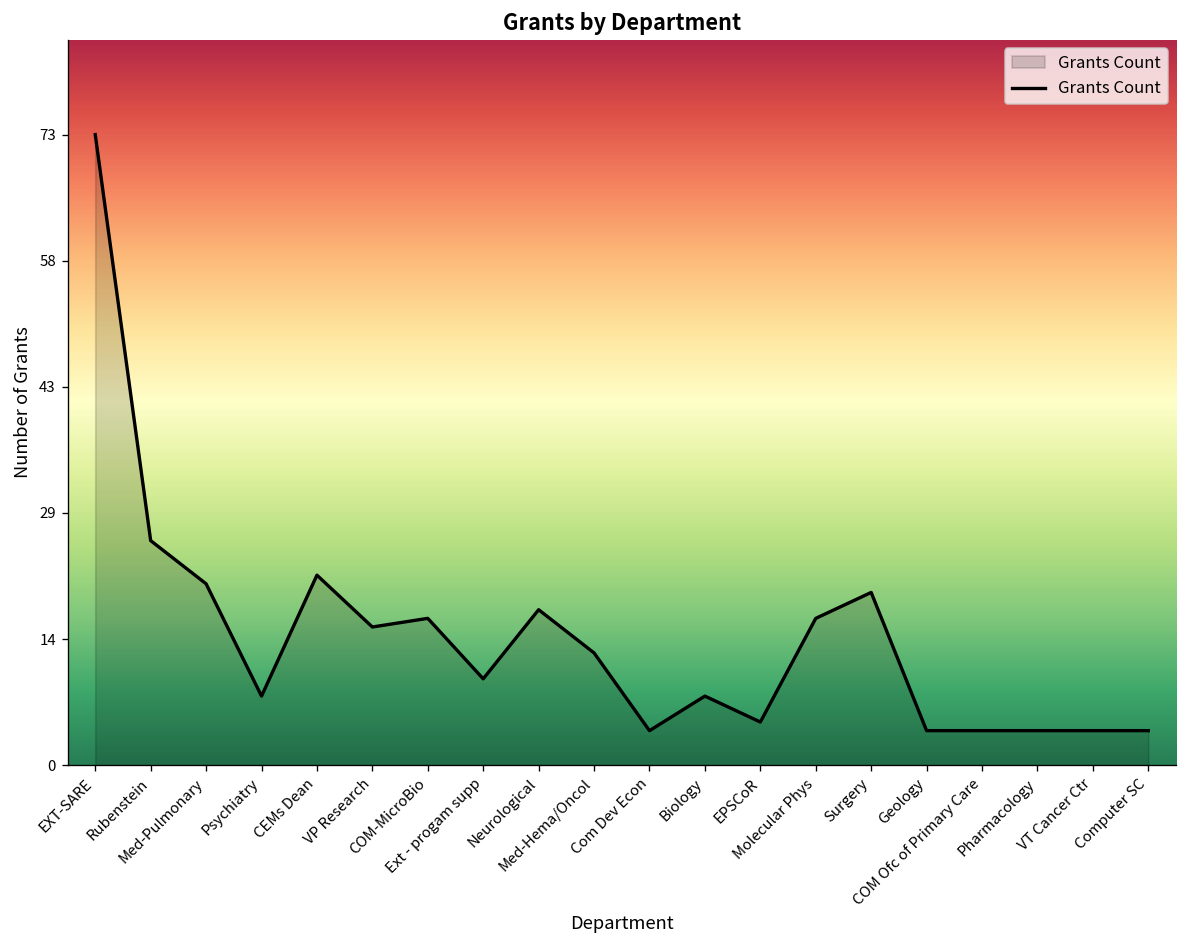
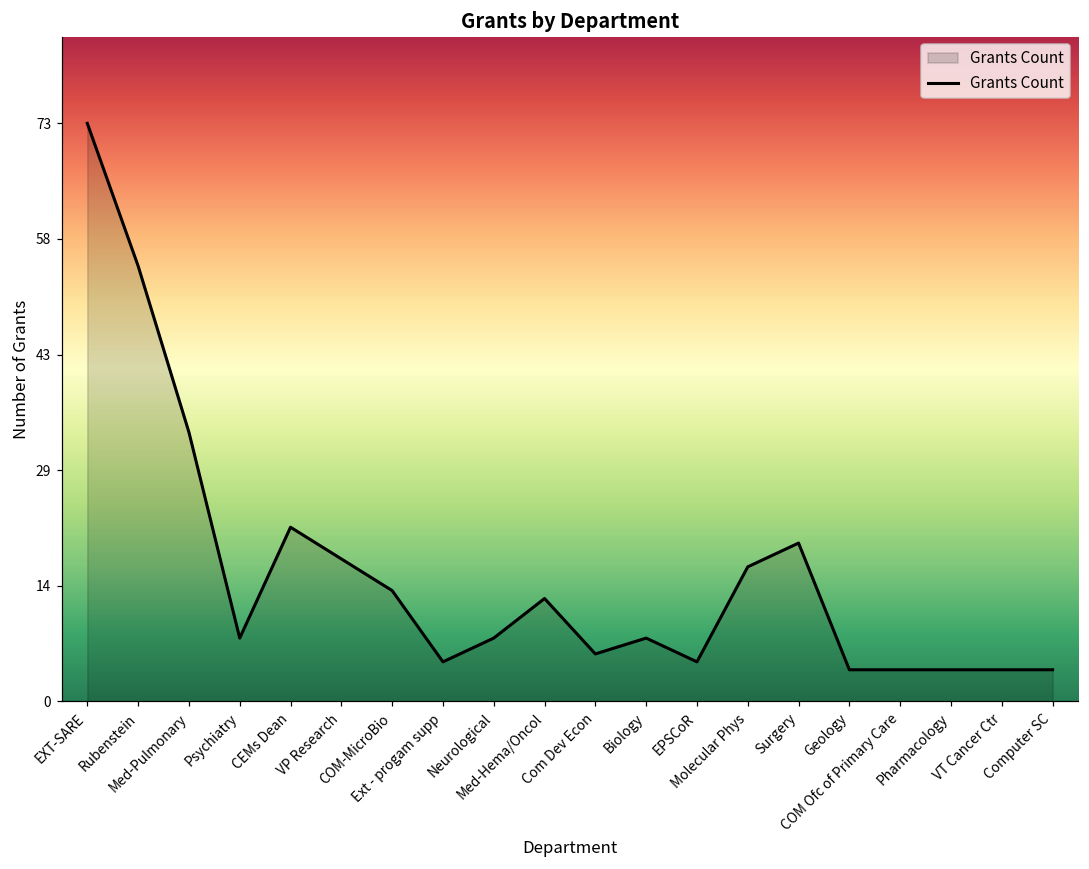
Rubenstein: 26 -> 55
Med-Pulmonary: 21 -> 34
VP Research: 16 -> 18
COM-MicroBio: 17 -> 14
Ext - progam supp: 10 -> 5
Neurological: 18 -> 8
Com Dev Econ: 4 -> 6
